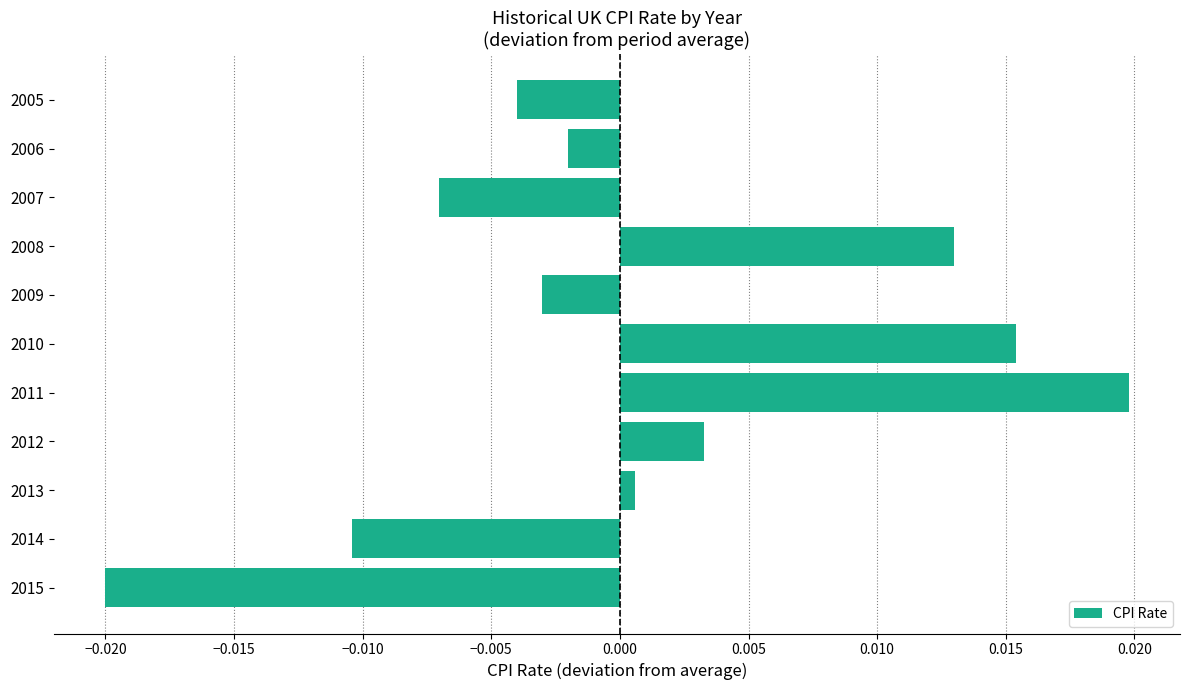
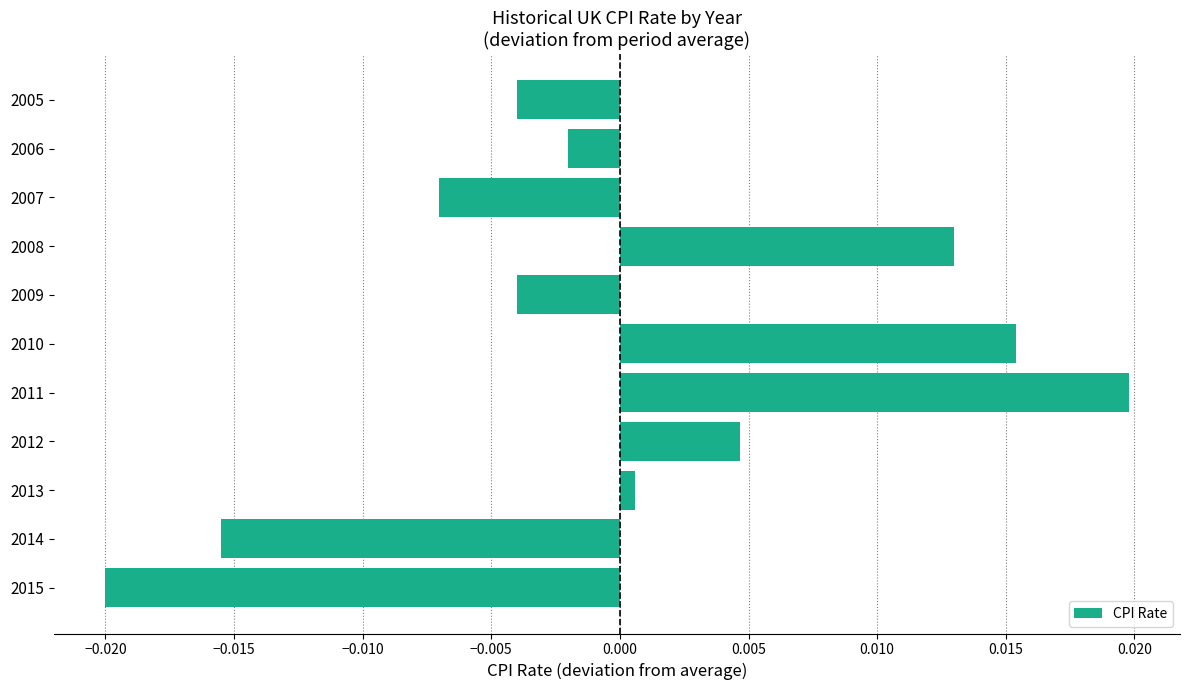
2009: -0.0030 -> -0.0040
2012: 0.0033 -> 0.0047
2014: -0.0104 -> -0.0155
